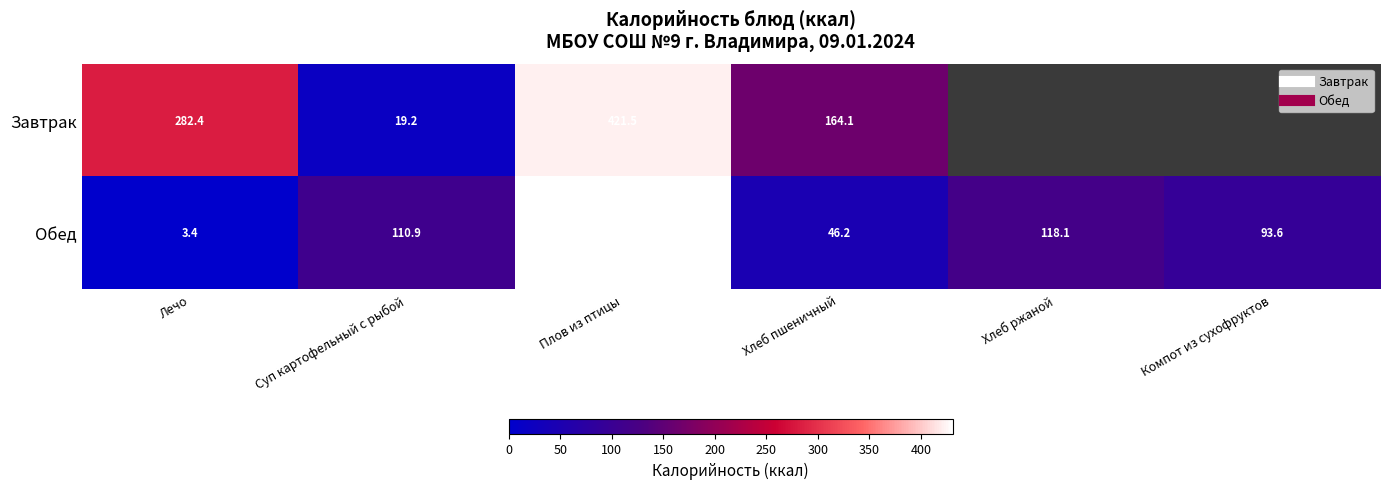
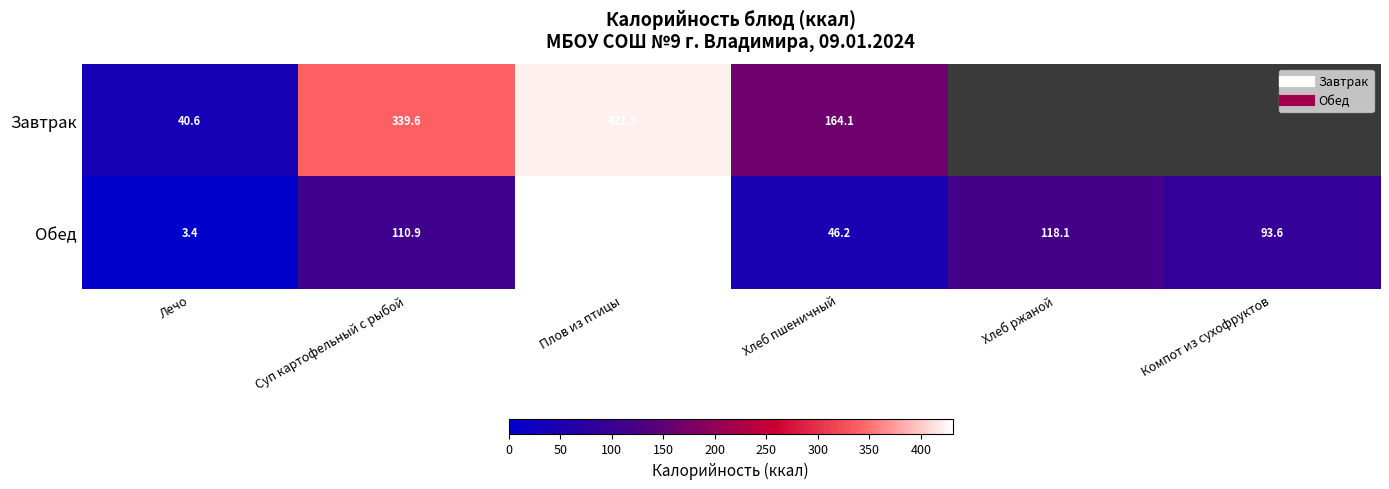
Завтрак, Лечо: 282.4 -> 40.6
Завтрак, Суп картофельный с рыбой: 19.2 -> 339.6
